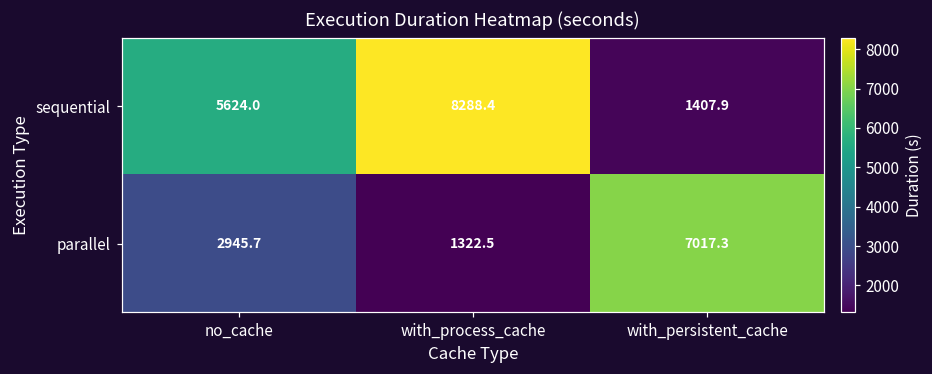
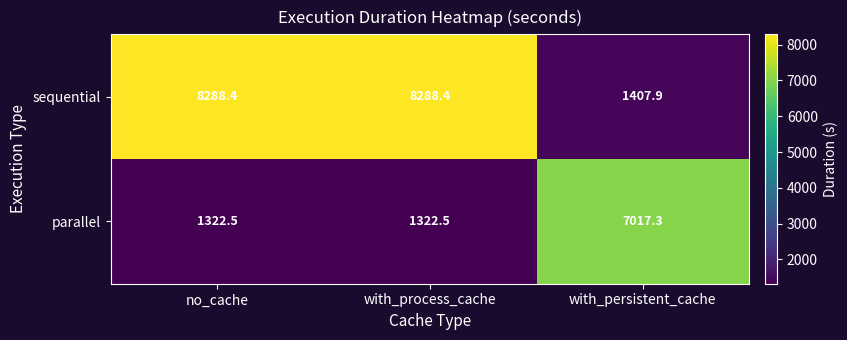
sequential, no_cache: 5624.0 -> 8288.4
parallel, no_cache: 2945.7 -> 1322.5
